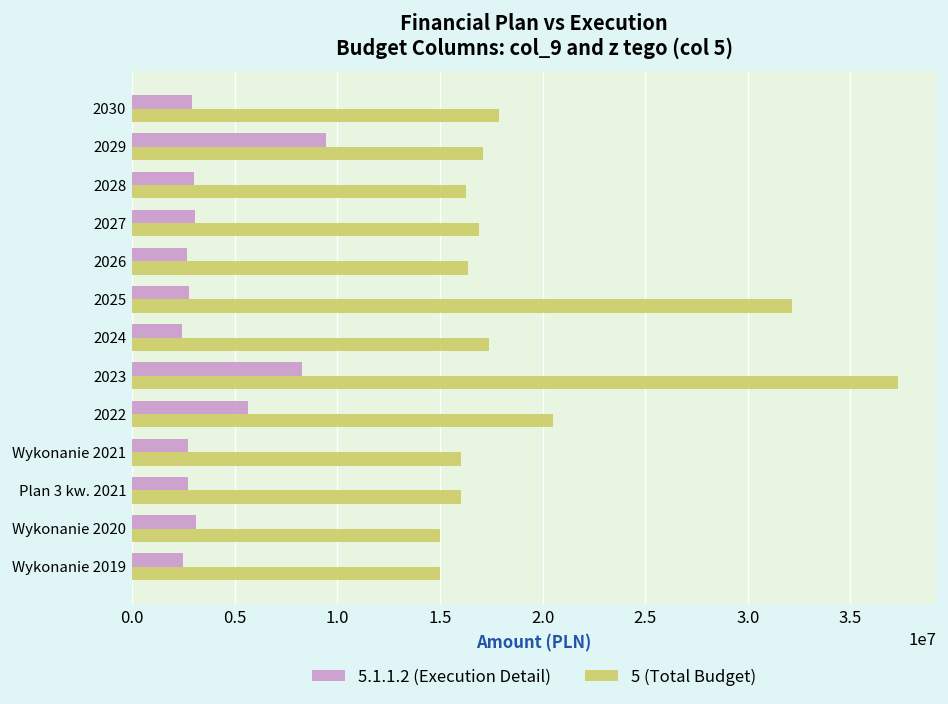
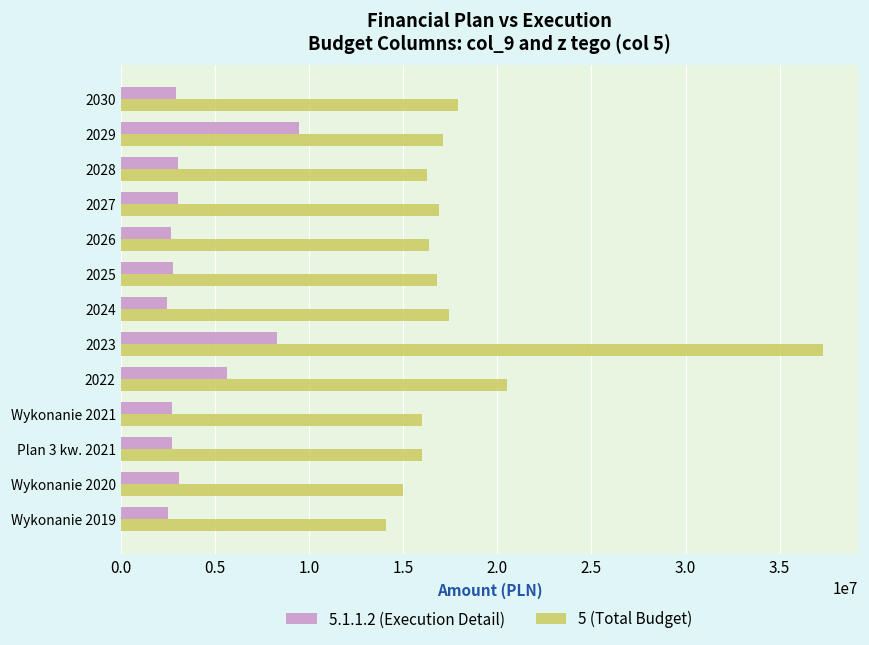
5 (Total Budget), 2025: 32200000 -> 16800000
5 (Total Budget), Wykonanie 2019: 15000000 -> 14100000
